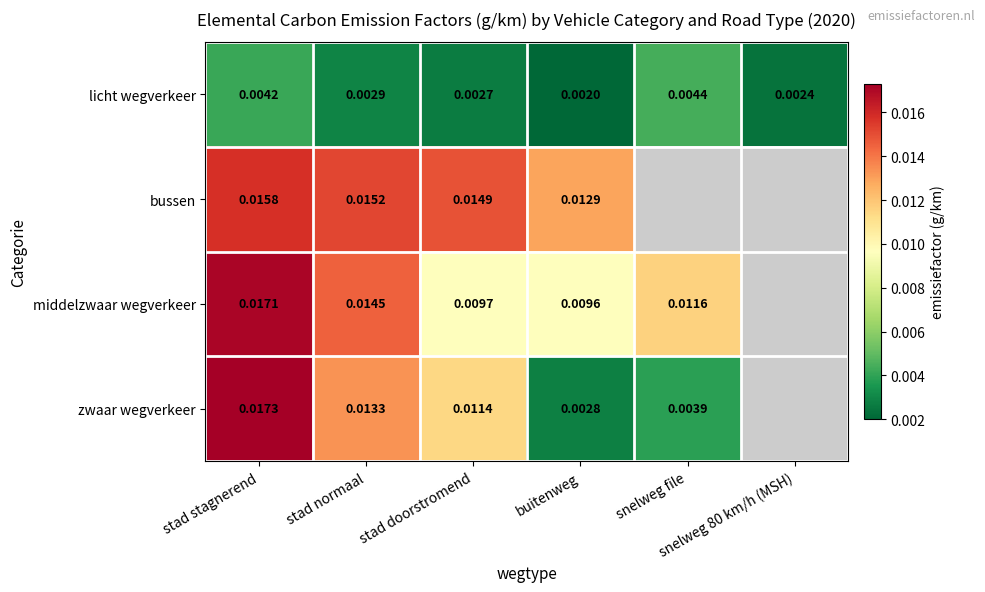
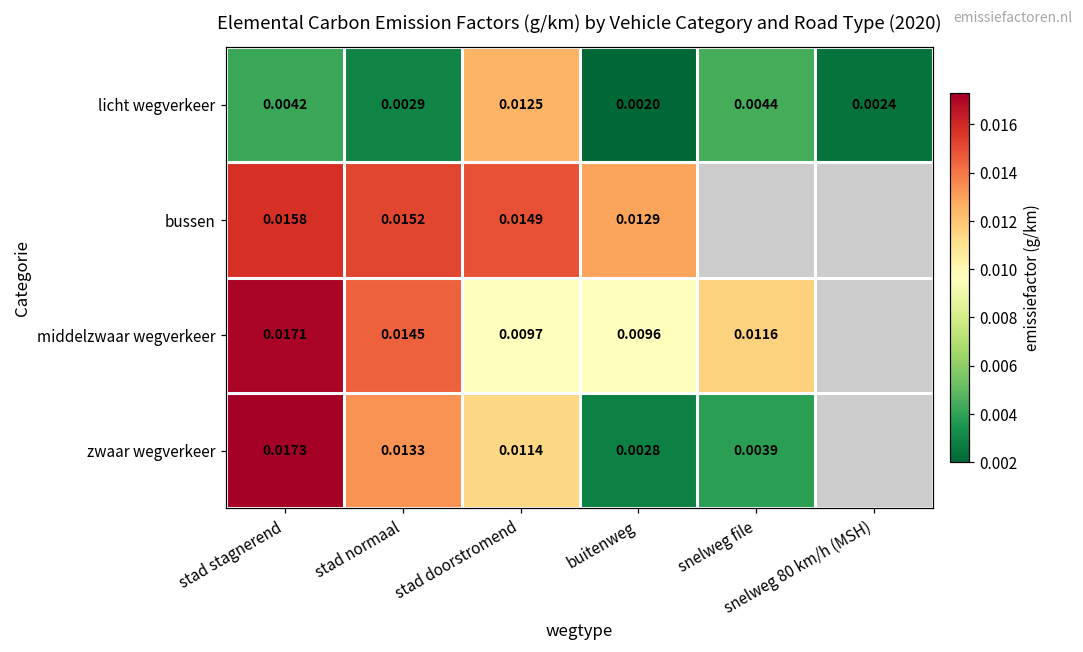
licht wegverkeer, stad doorstromend: 0.0027 -> 0.0125
